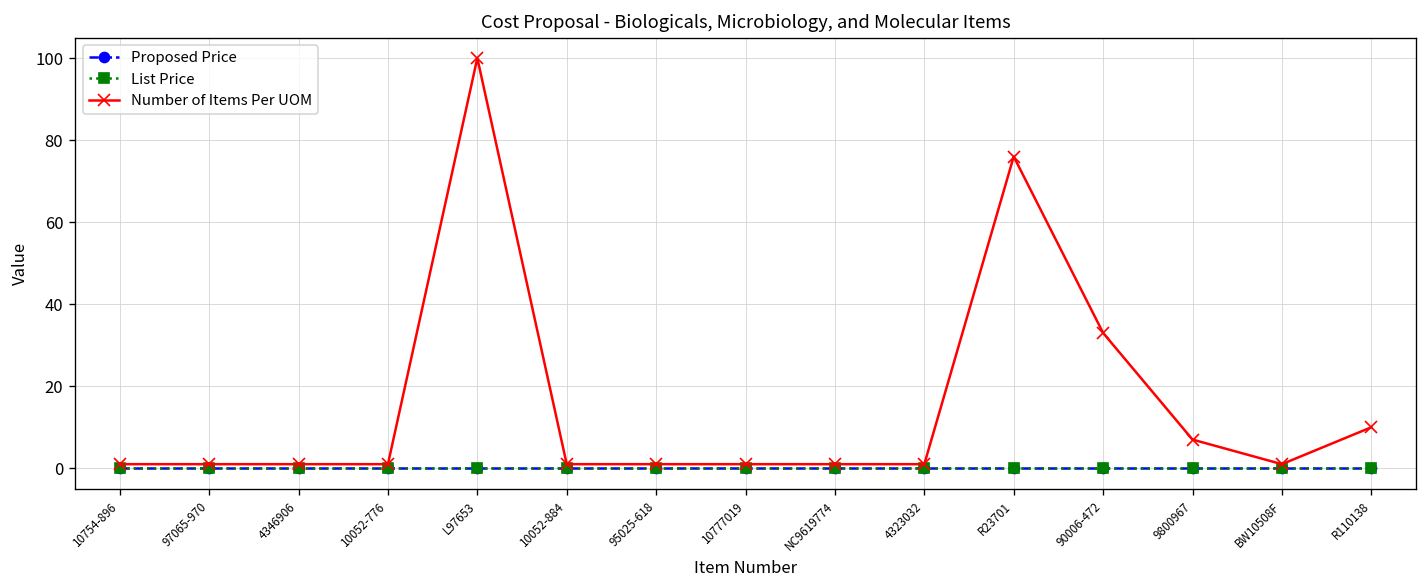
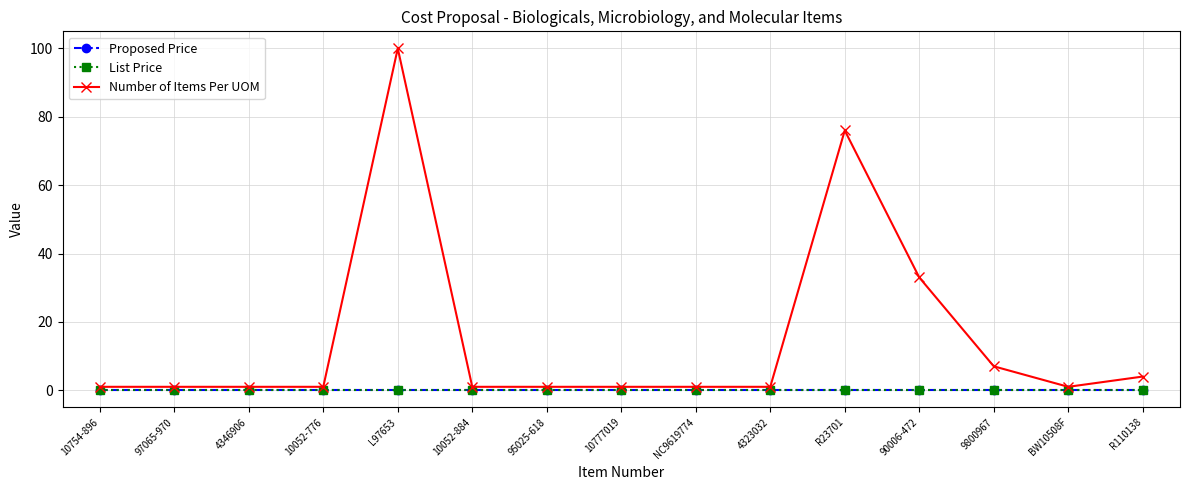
Number of Items Per UOM, R110138: 10 -> 4
